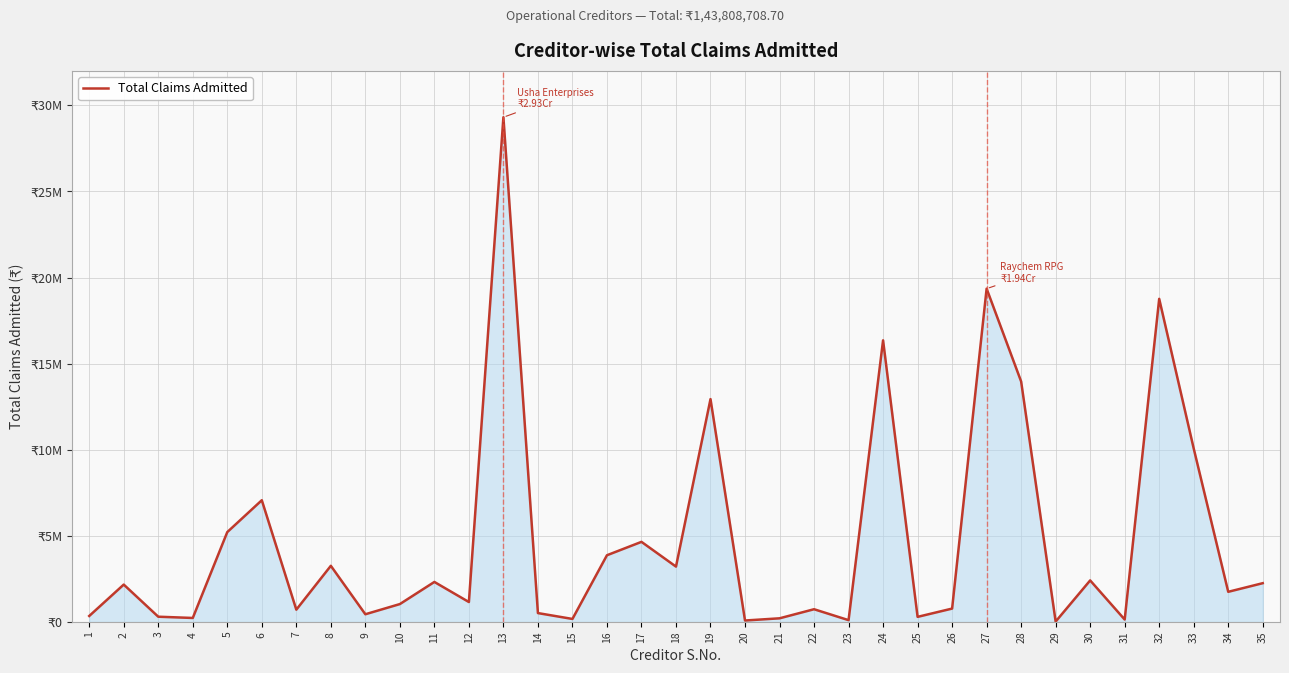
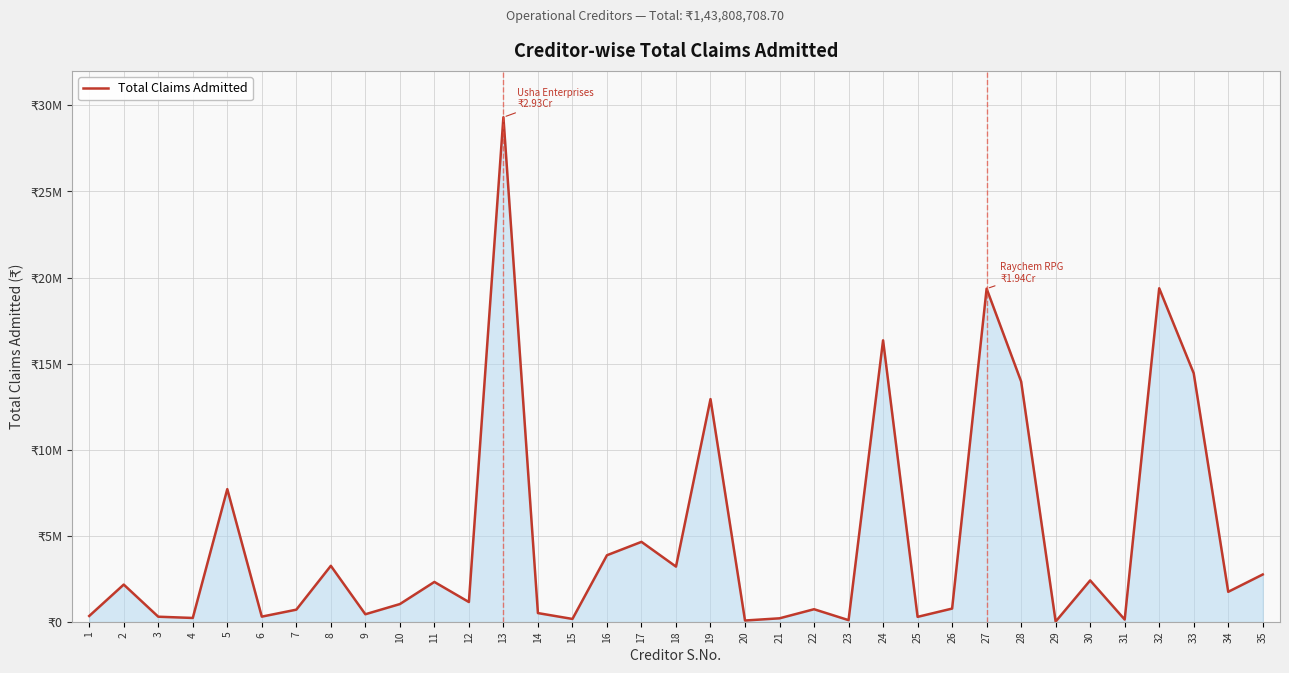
5: ₹5200000 -> ₹7700000
6: ₹7100000 -> ₹300000
32: ₹18800000 -> ₹19400000
33: ₹10100000 -> ₹14400000
35: ₹2300000 -> ₹2800000
